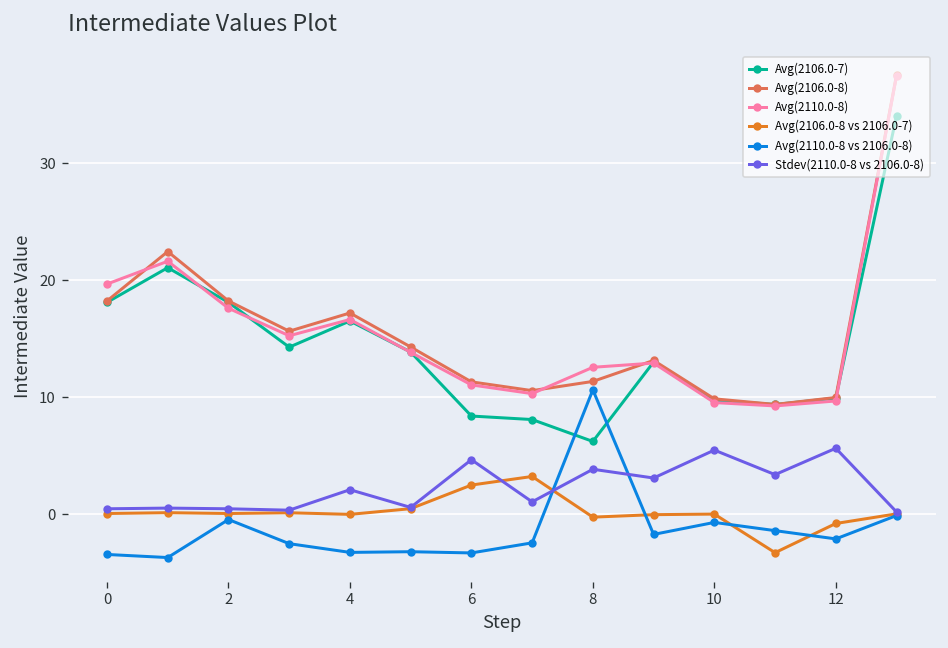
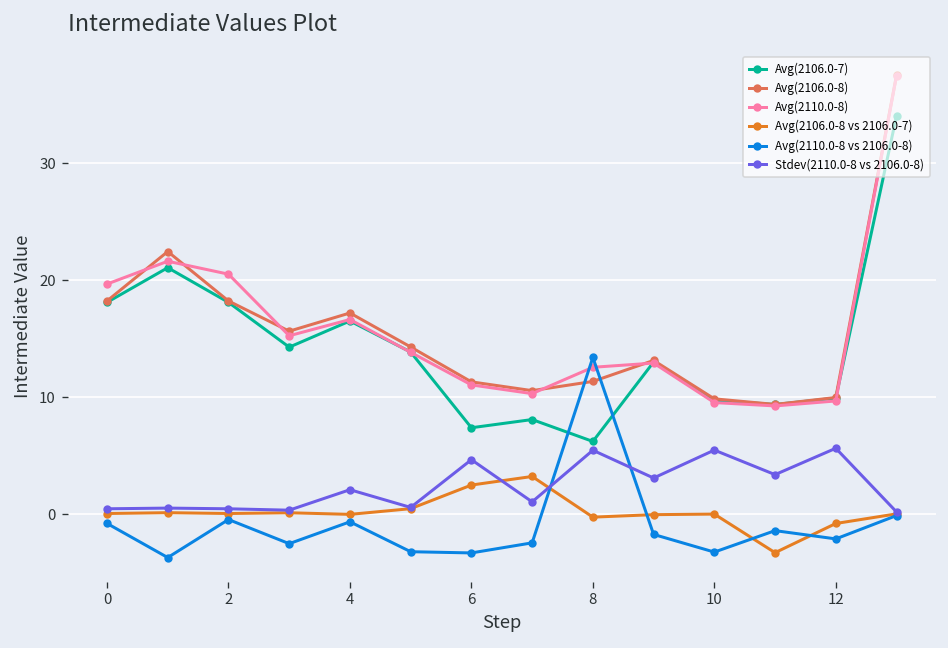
Avg(2110.0-8 vs 2106.0-8), 0: -3 -> -1
Avg(2110.0-8), 2: 18 -> 21
Avg(2110.0-8 vs 2106.0-8), 4: -3 -> -1
Avg(2106.0-7), 6: 8 -> 7
Avg(2110.0-8 vs 2106.0-8), 8: 11 -> 13
Stdev(2110.0-8 vs 2106.0-8), 8: 4 -> 5
Avg(2110.0-8 vs 2106.0-8), 10: -1 -> -3
